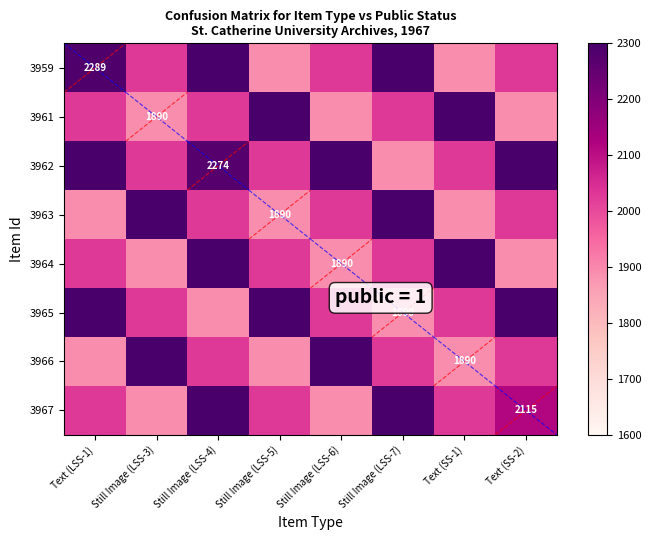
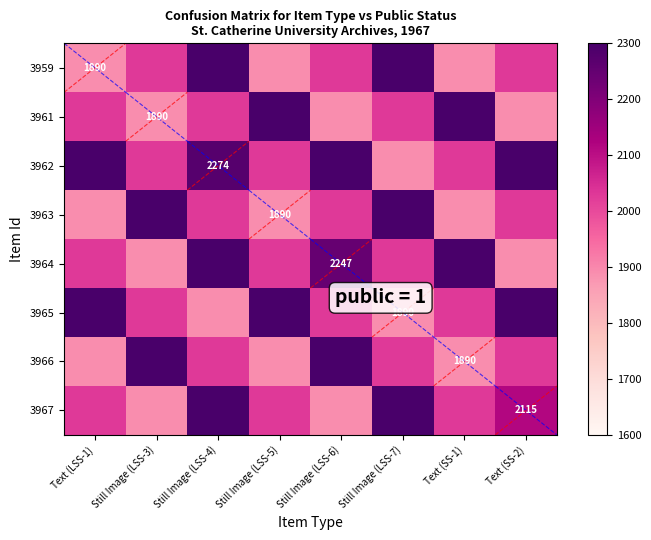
3959, Text (LSS-1): 2289 -> 1890
3964, Still Image (LSS-6): 1890 -> 2247
